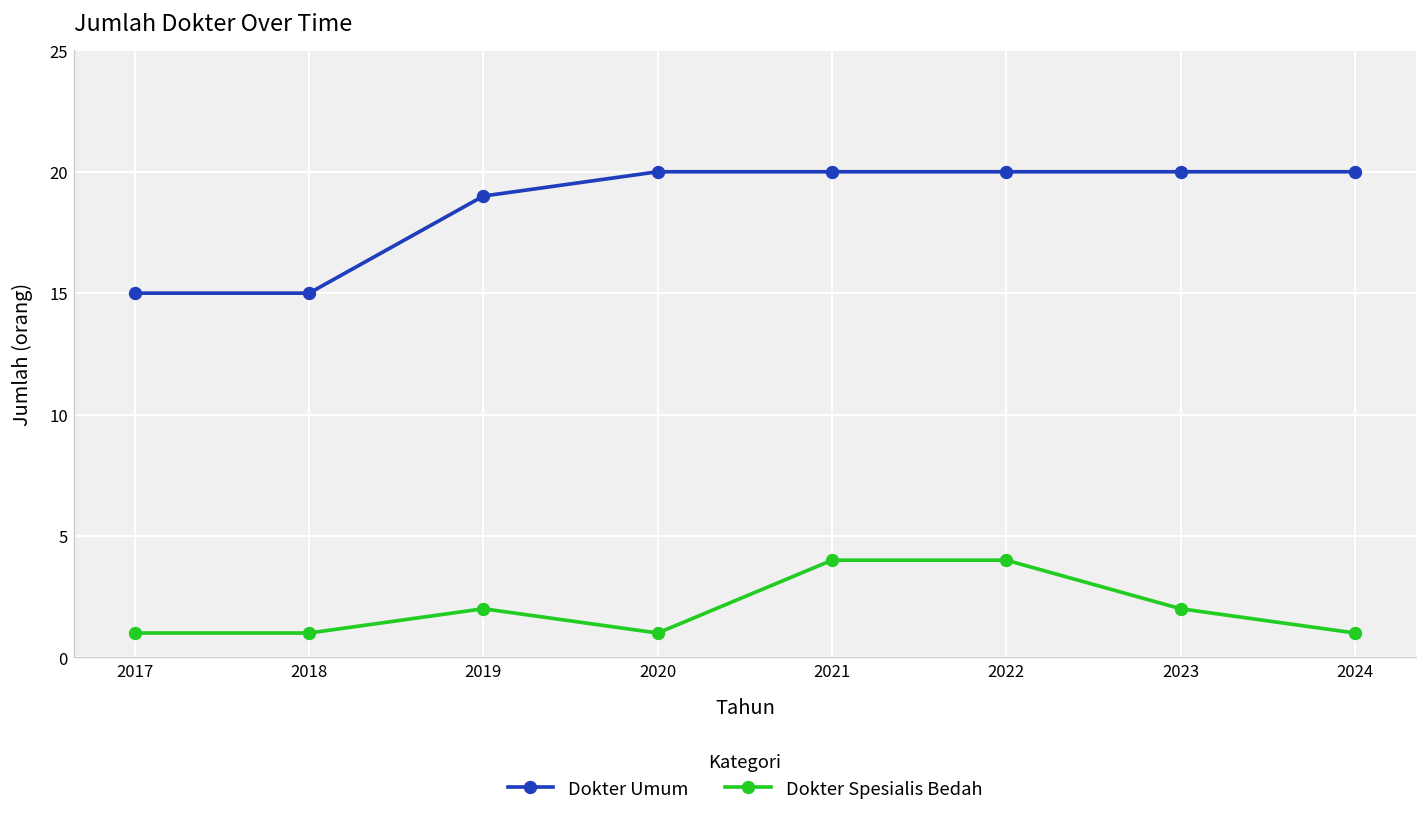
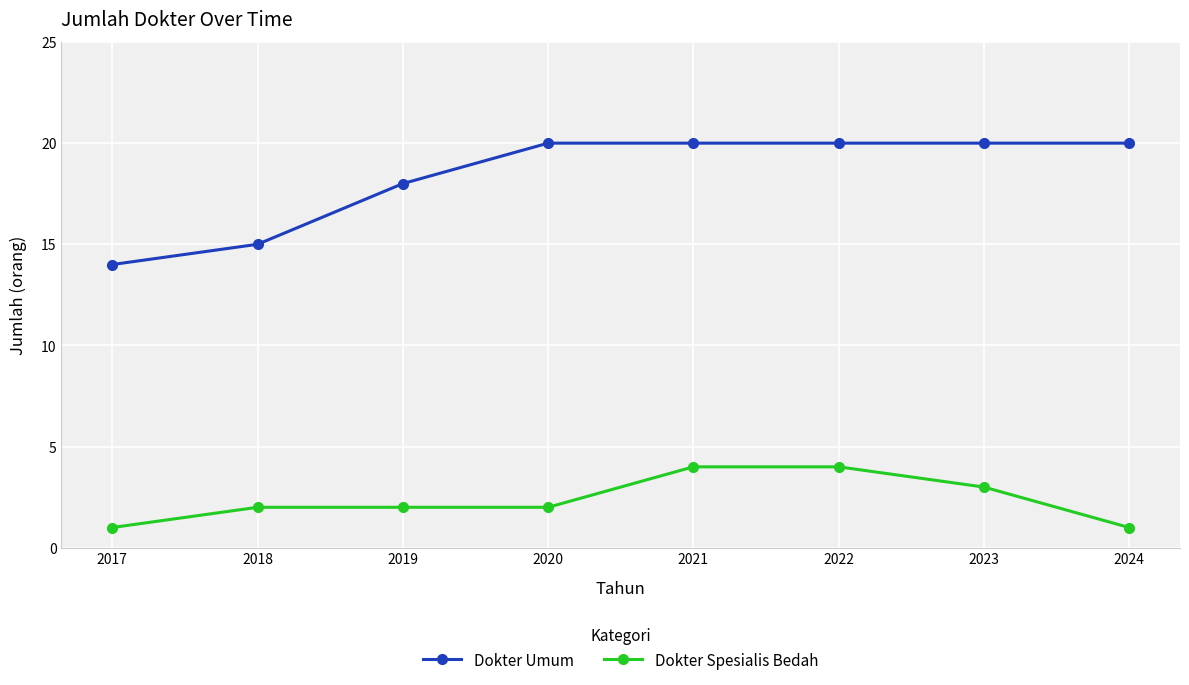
Dokter Umum, 2017: 15 -> 14
Dokter Spesialis Bedah, 2018: 1 -> 2
Dokter Umum, 2019: 19 -> 18
Dokter Spesialis Bedah, 2020: 1 -> 2
Dokter Spesialis Bedah, 2023: 2 -> 3
